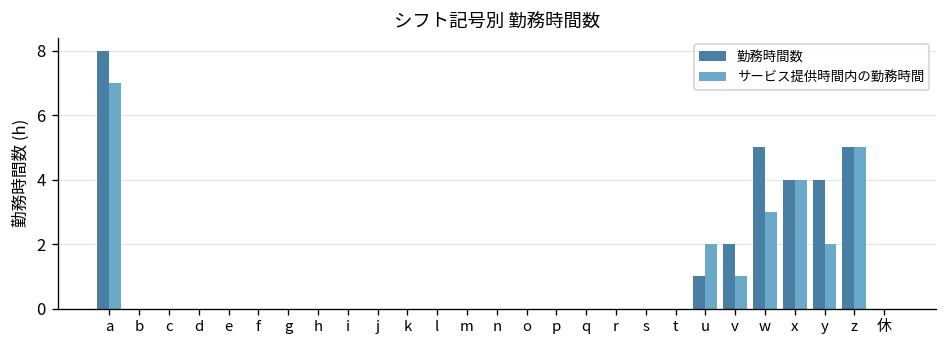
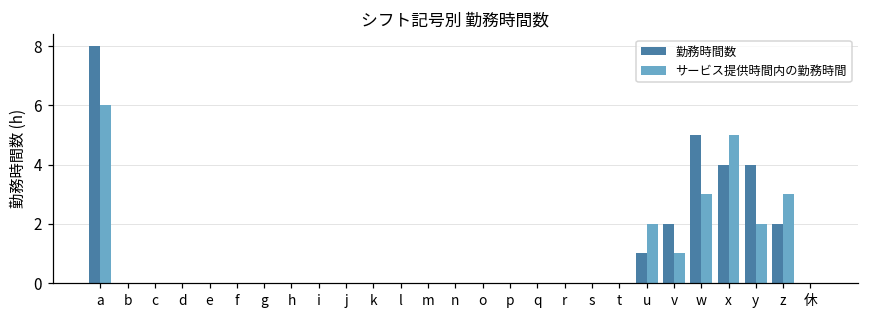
サービス提供時間内の勤務時間, a: 7 -> 6
サービス提供時間内の勤務時間, x: 4 -> 5
勤務時間数, z: 5 -> 2
サービス提供時間内の勤務時間, z: 5 -> 3
